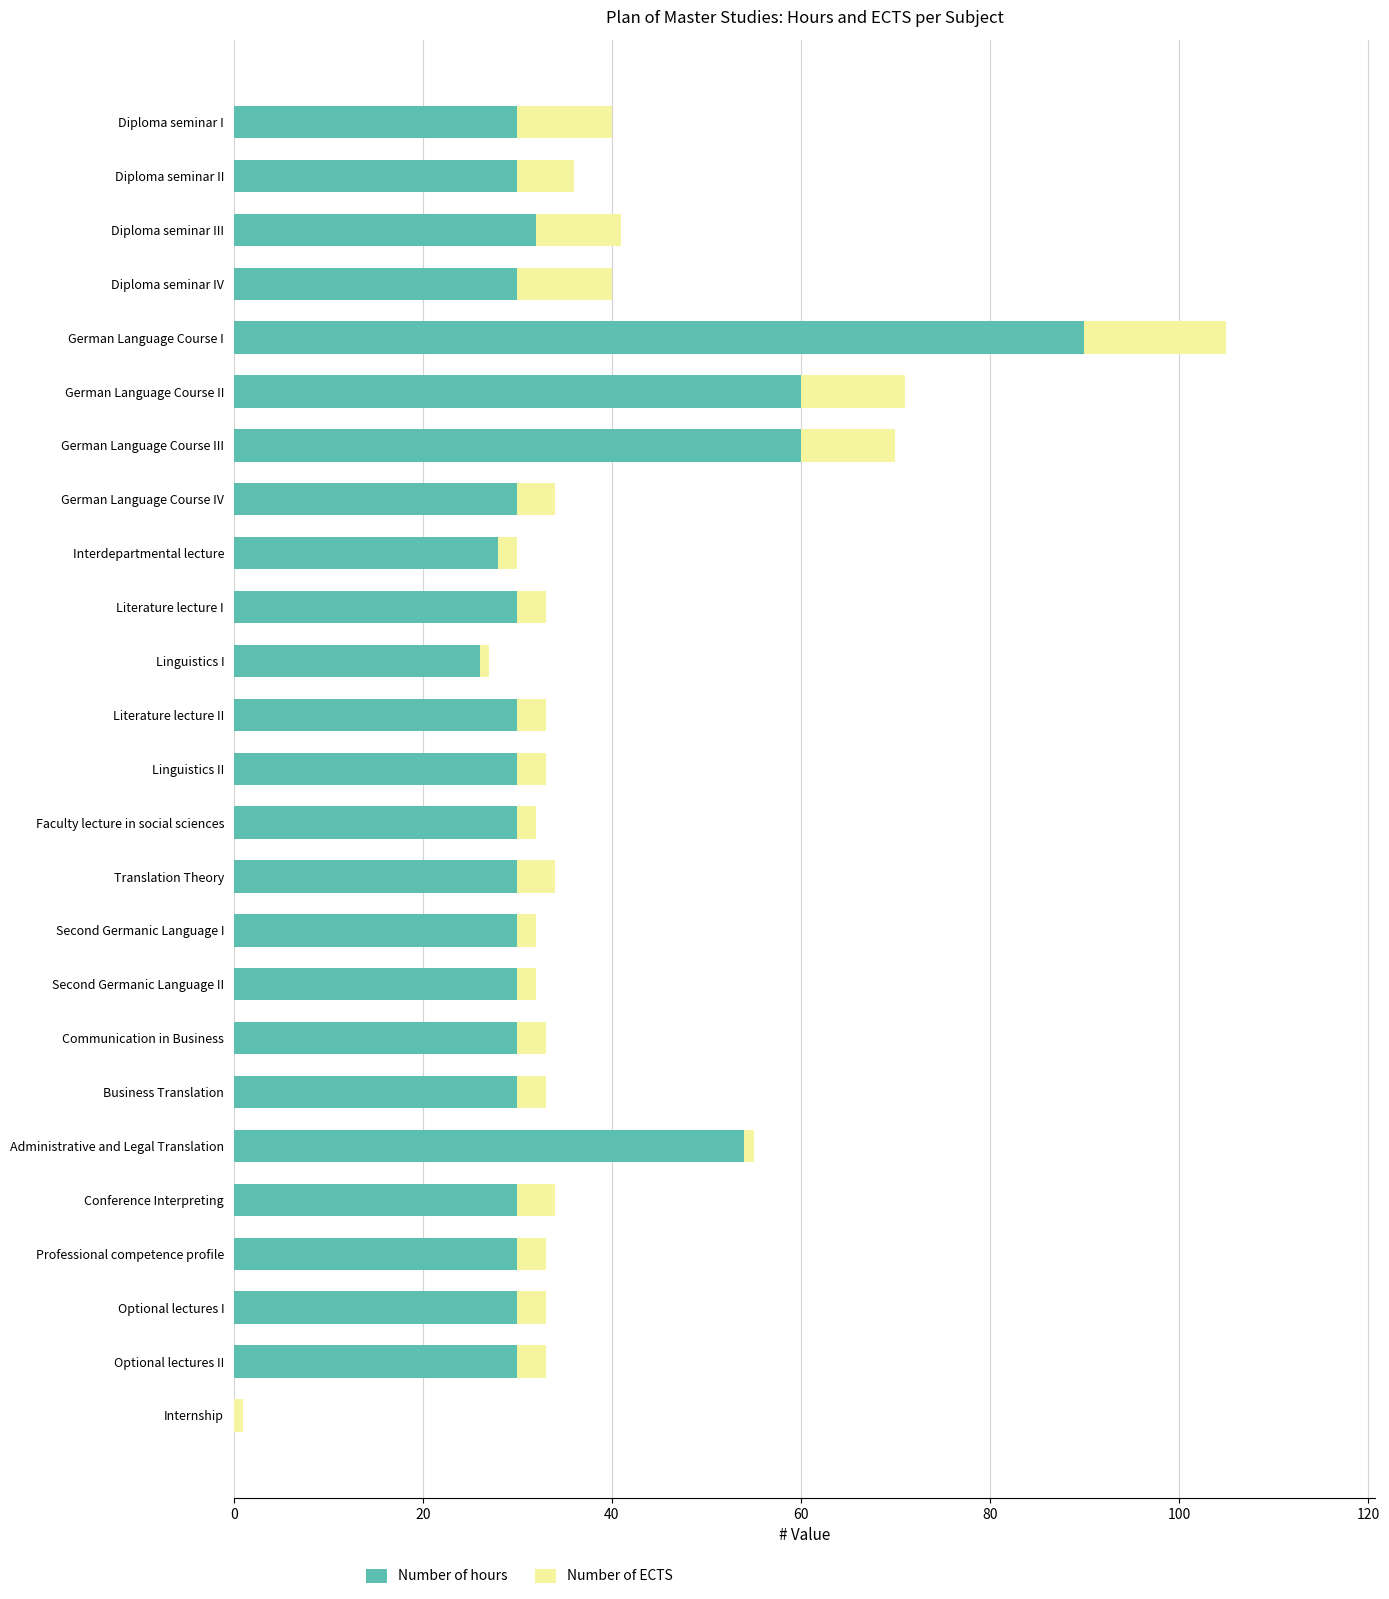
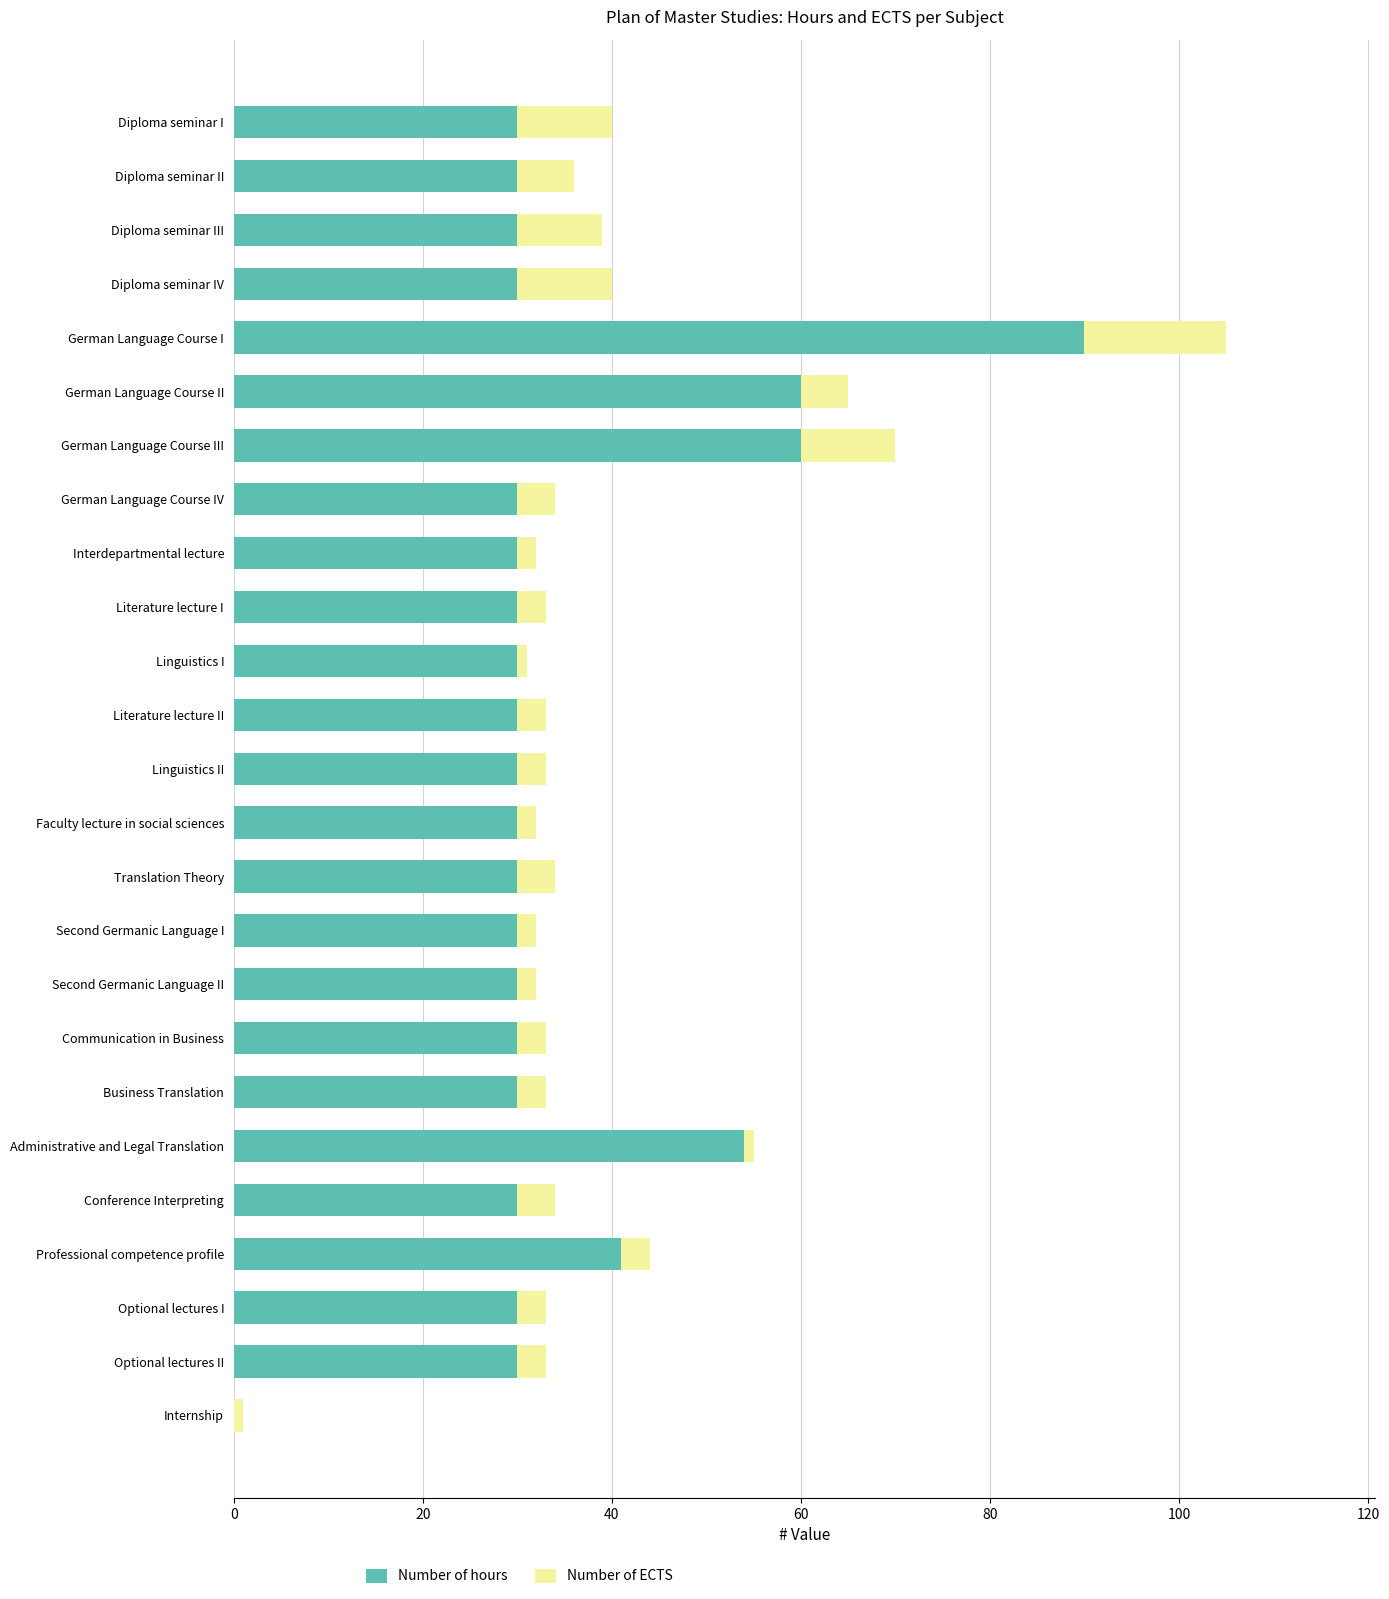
Number of hours, Diploma seminar III: 32 -> 30
Number of ECTS, German Language Course II: 11 -> 5
Number of hours, Interdepartmental lecture: 28 -> 30
Number of hours, Linguistics I: 26 -> 30
Number of hours, Professional competence profile: 30 -> 41
